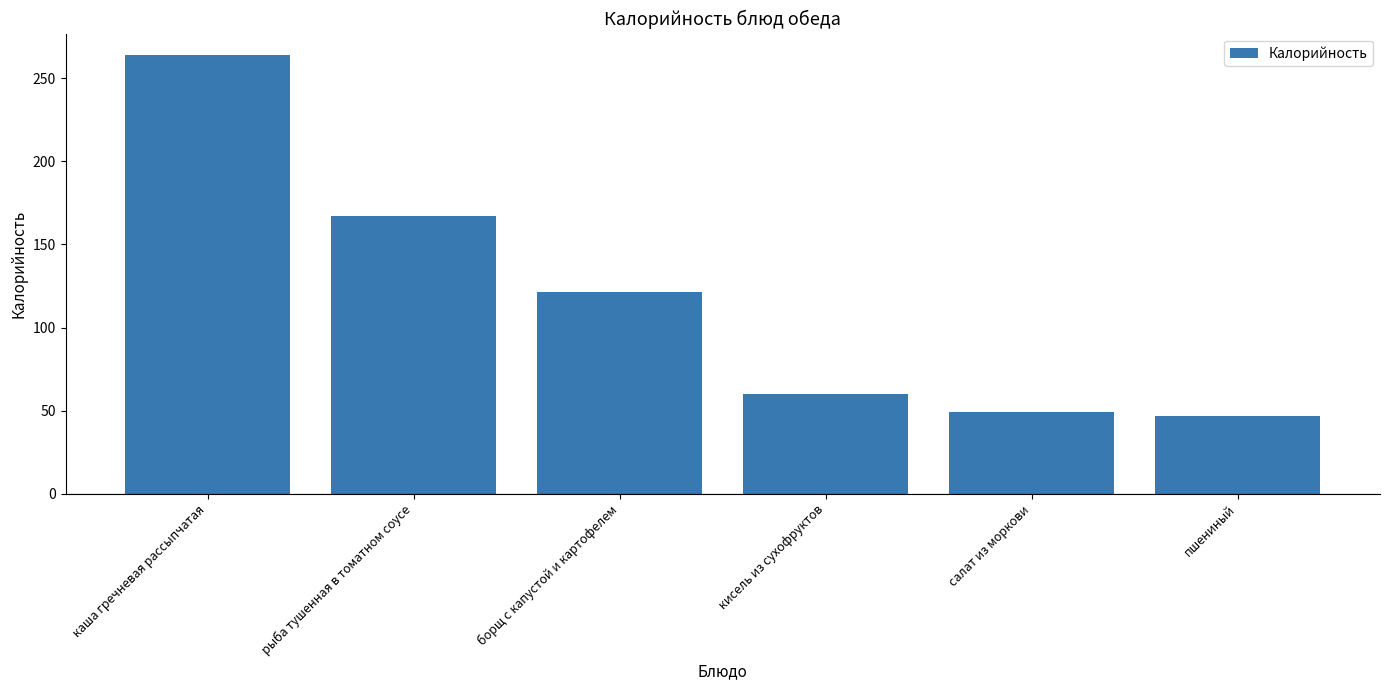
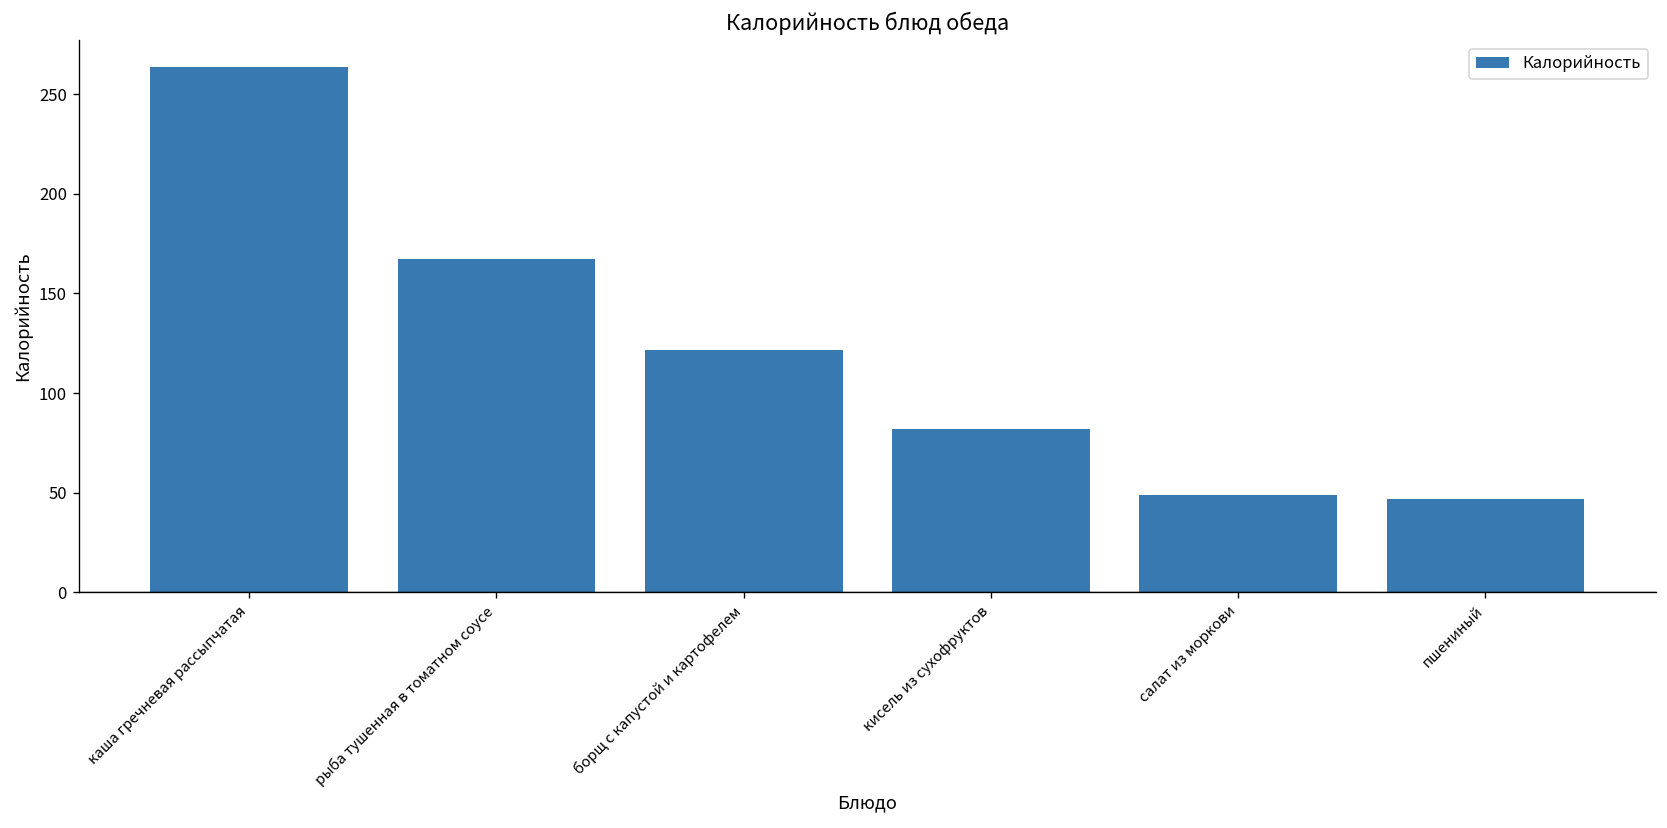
кисель из сухофруктов: 60 -> 82
